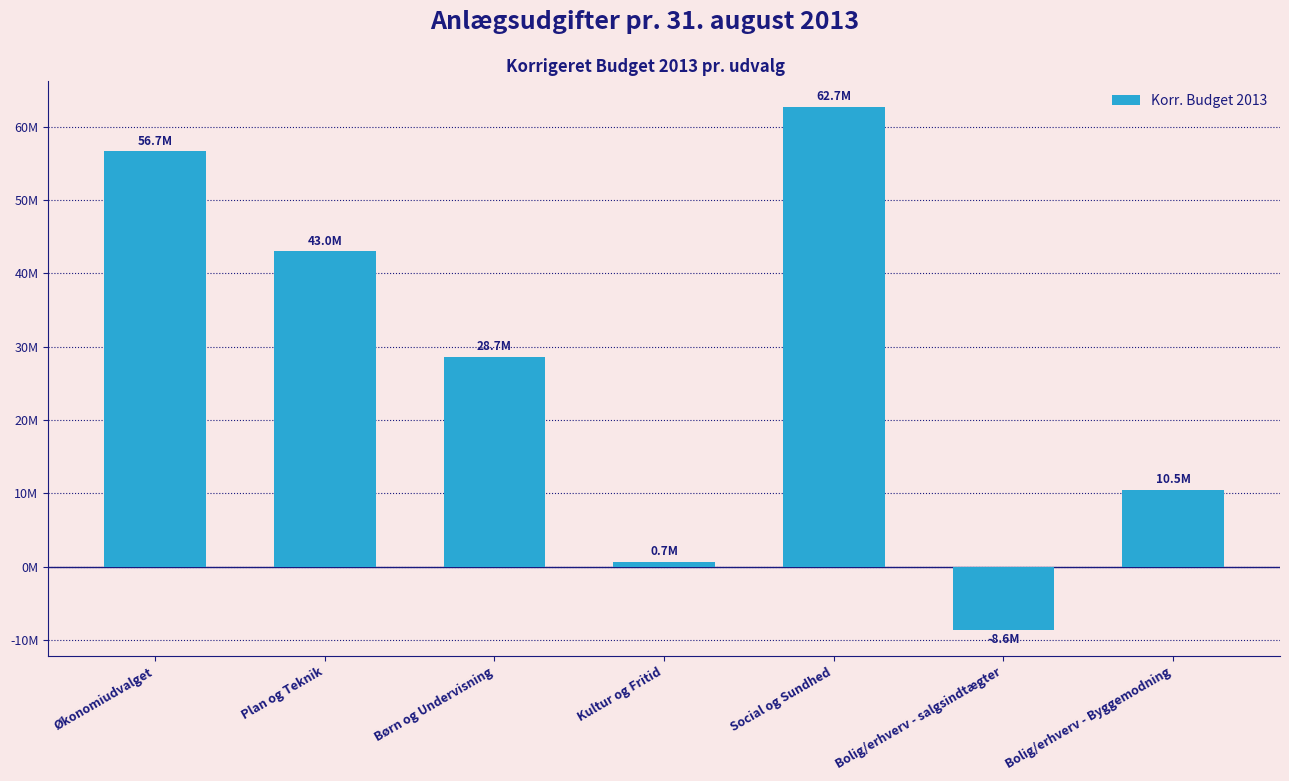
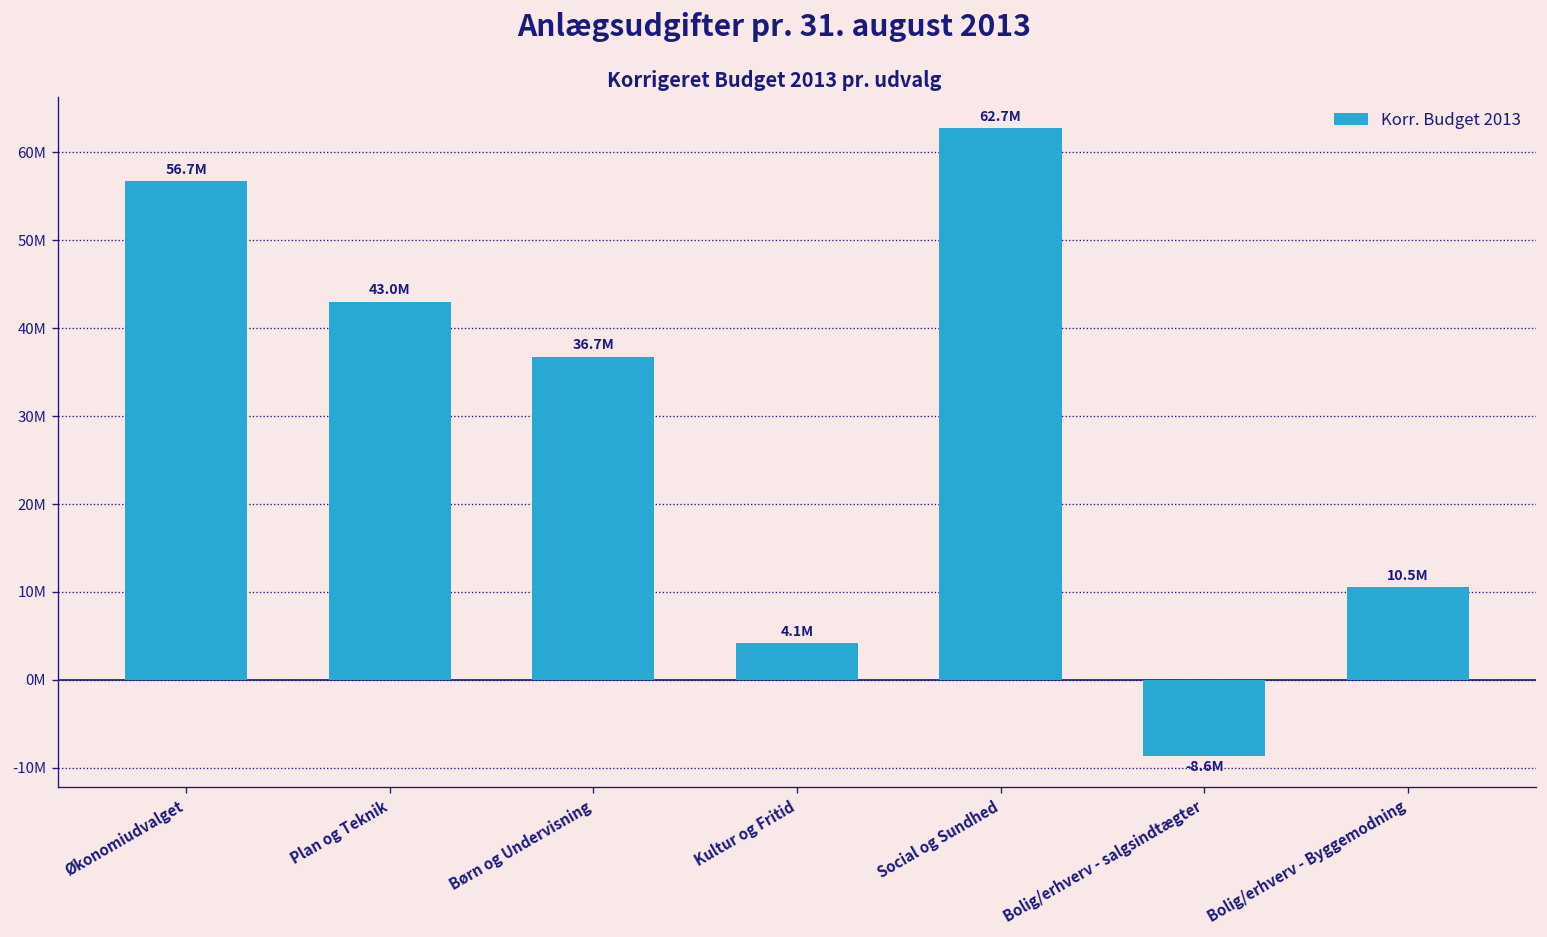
Børn og Undervisning: 28.7M -> 36.7M
Kultur og Fritid: 0.7M -> 4.1M
